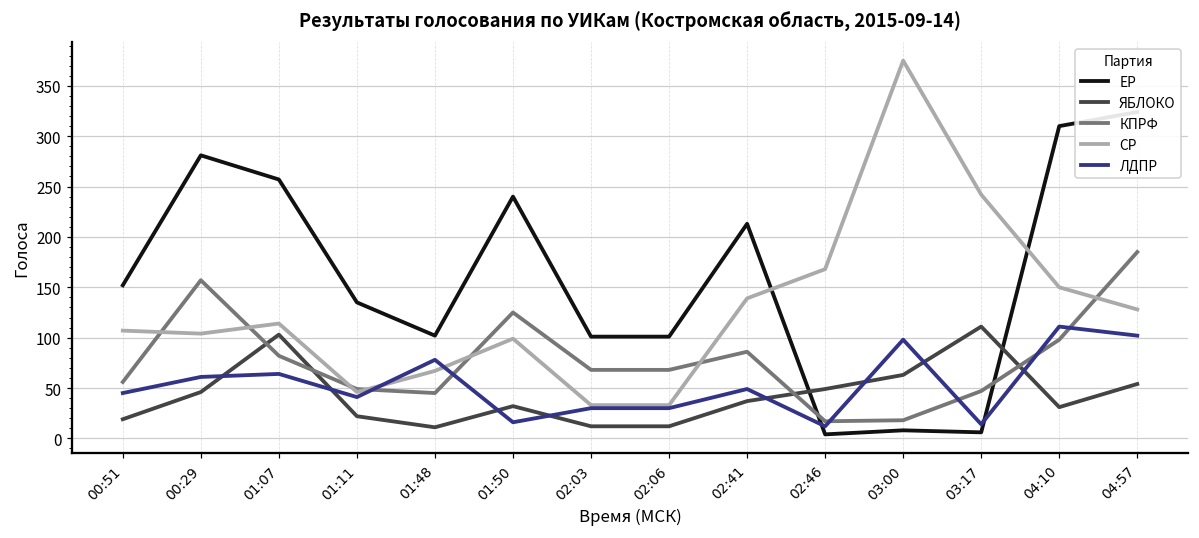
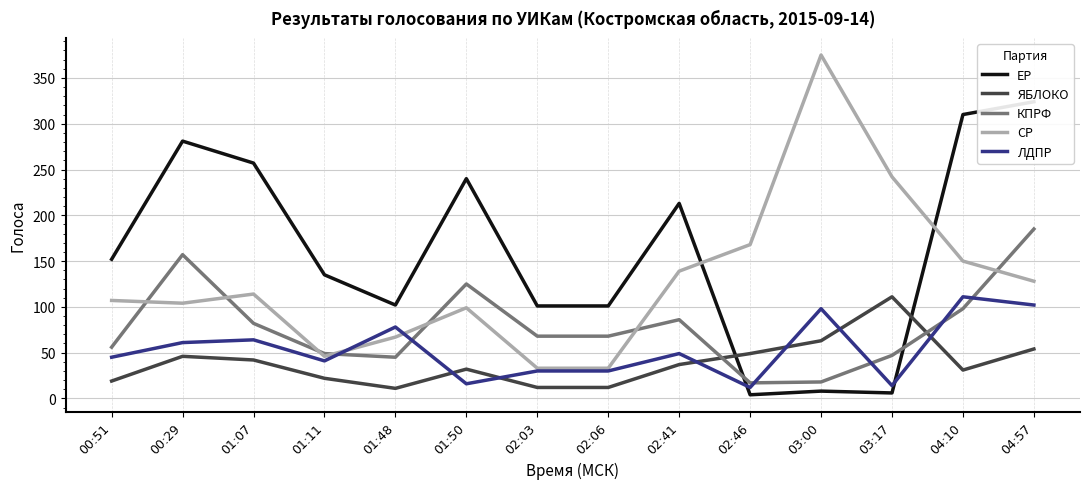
ЯБЛОКО, 01:07: 100 -> 40
